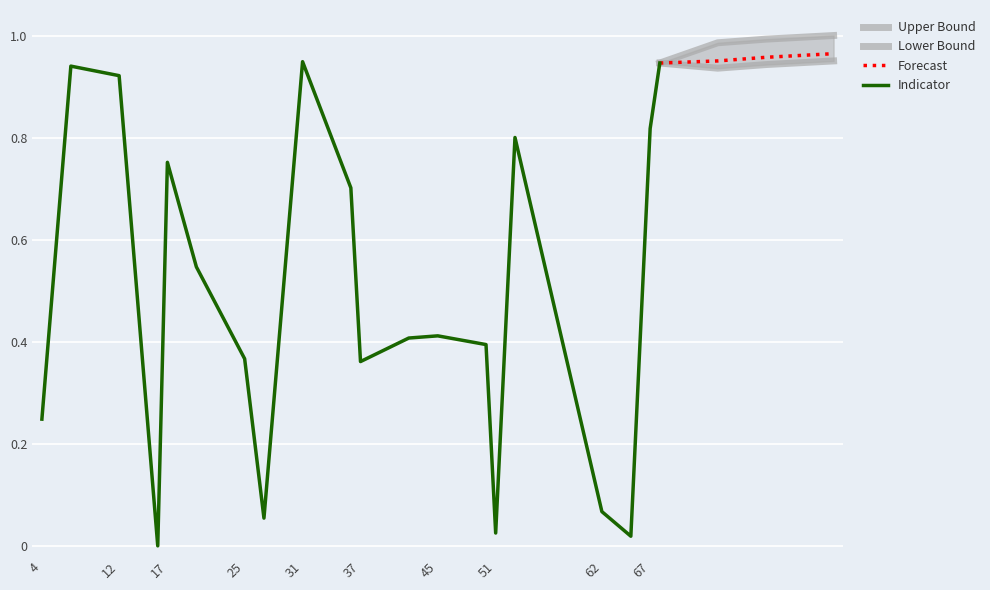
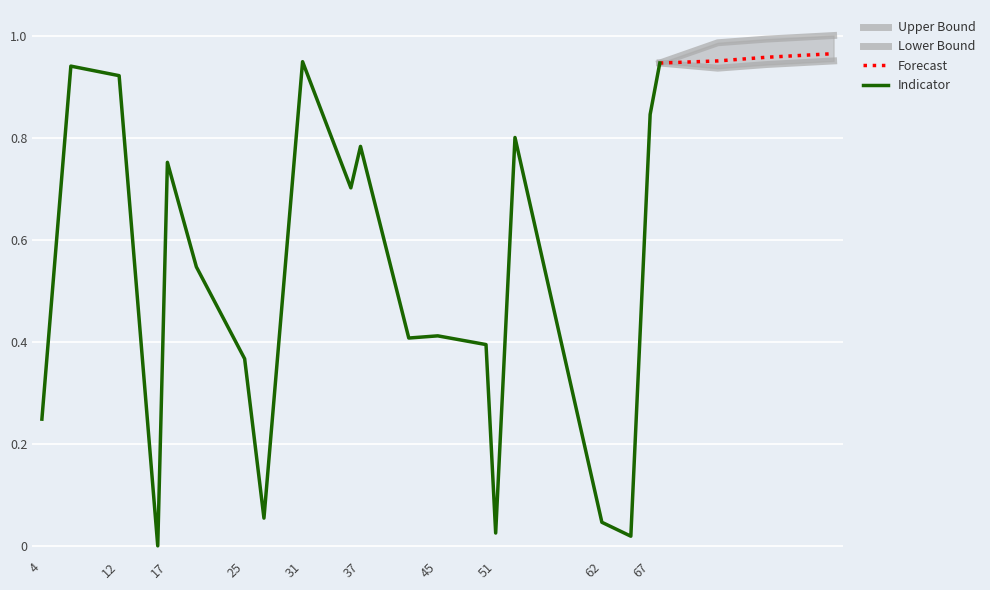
Indicator, 37: 0.36 -> 0.78
Indicator, 62: 0.07 -> 0.05
Indicator, 67: 0.82 -> 0.85
